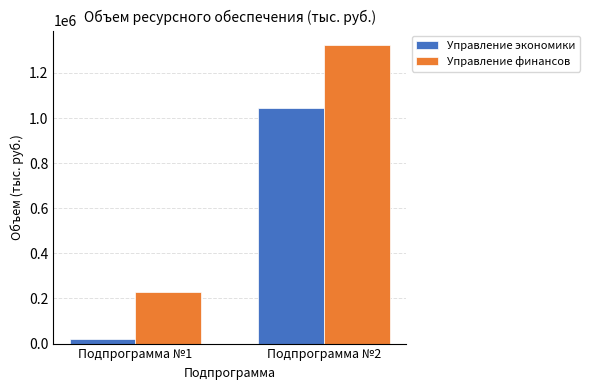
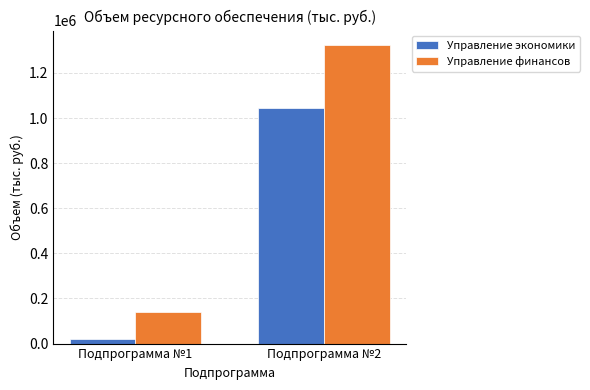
Управление финансов, Подпрограмма №1: 230000 -> 140000
